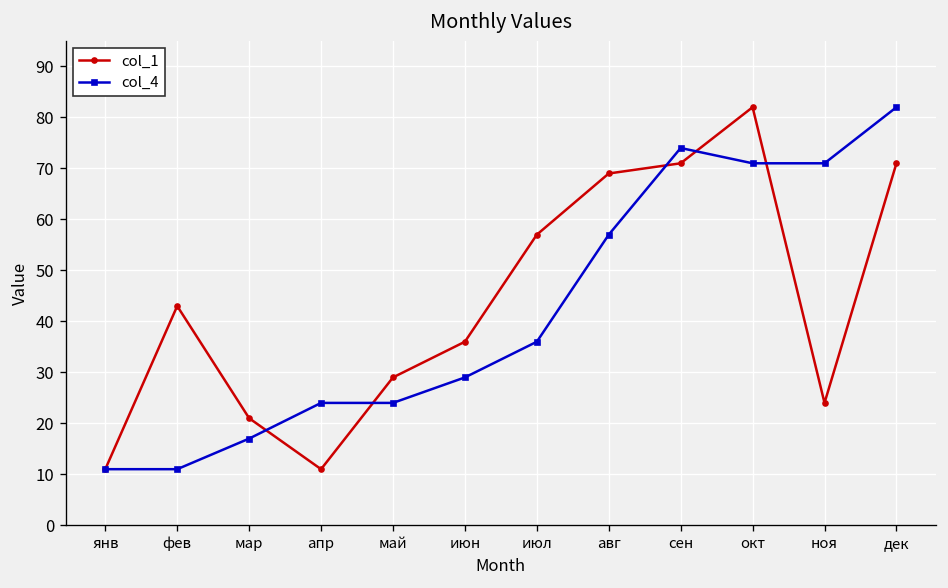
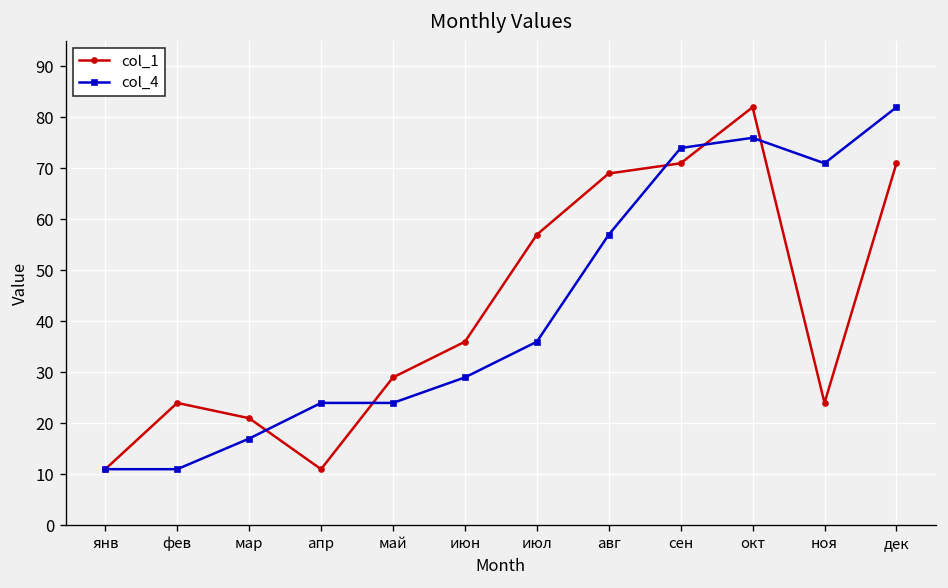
col_1, фев: 43 -> 24
col_4, окт: 71 -> 76
